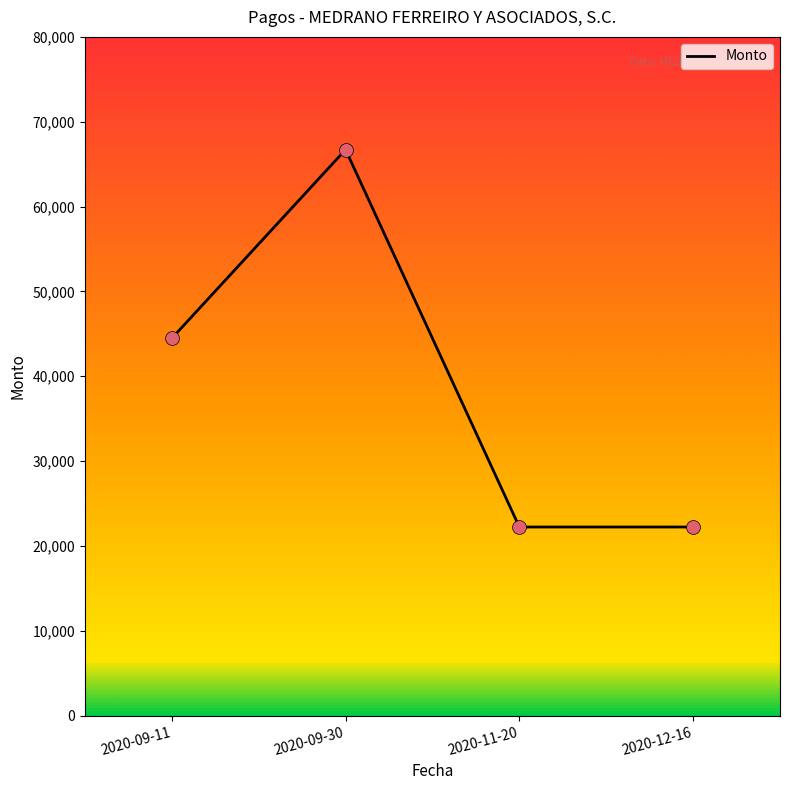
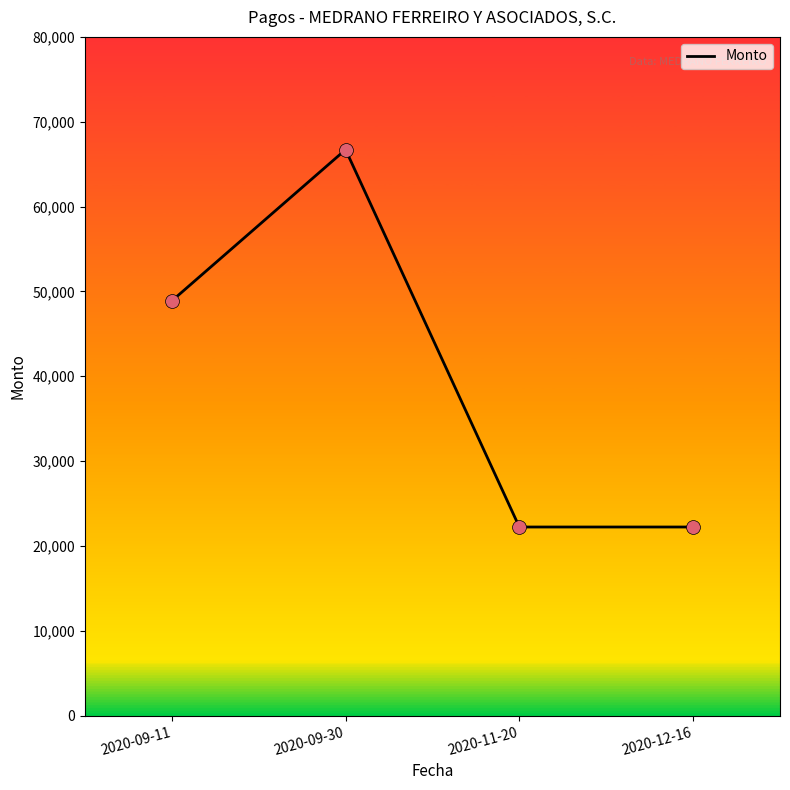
2020-09-11: 44,000 -> 49,000
